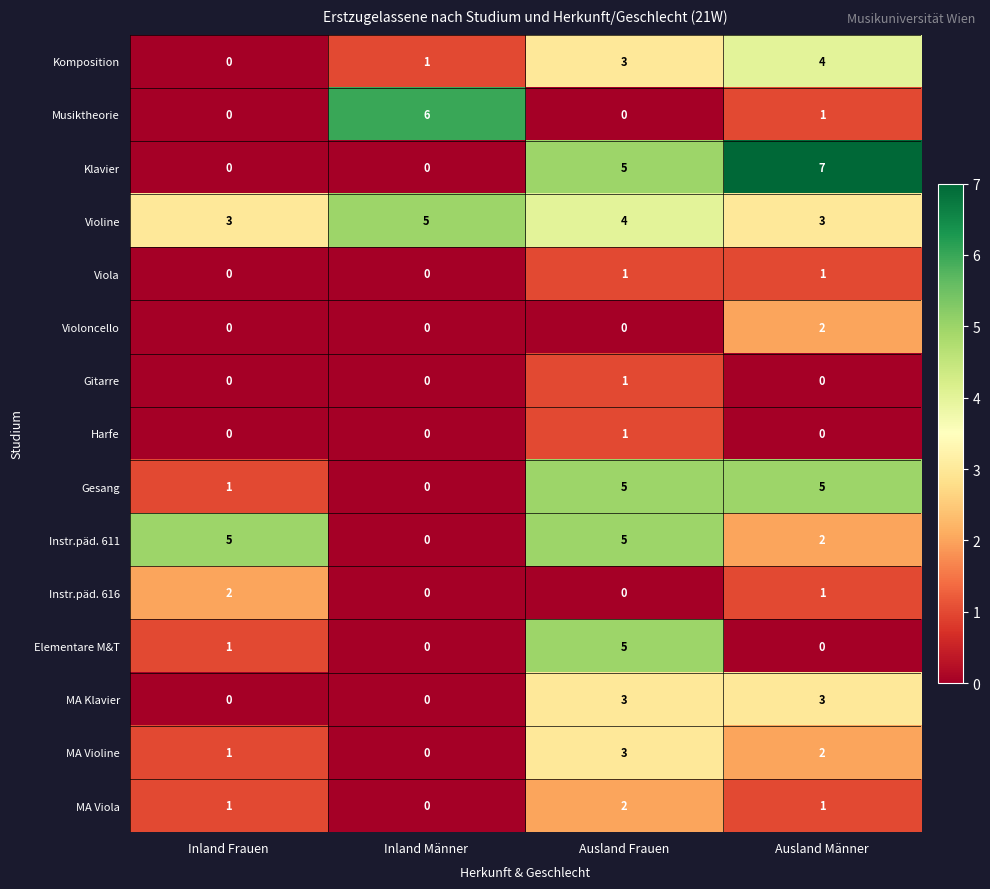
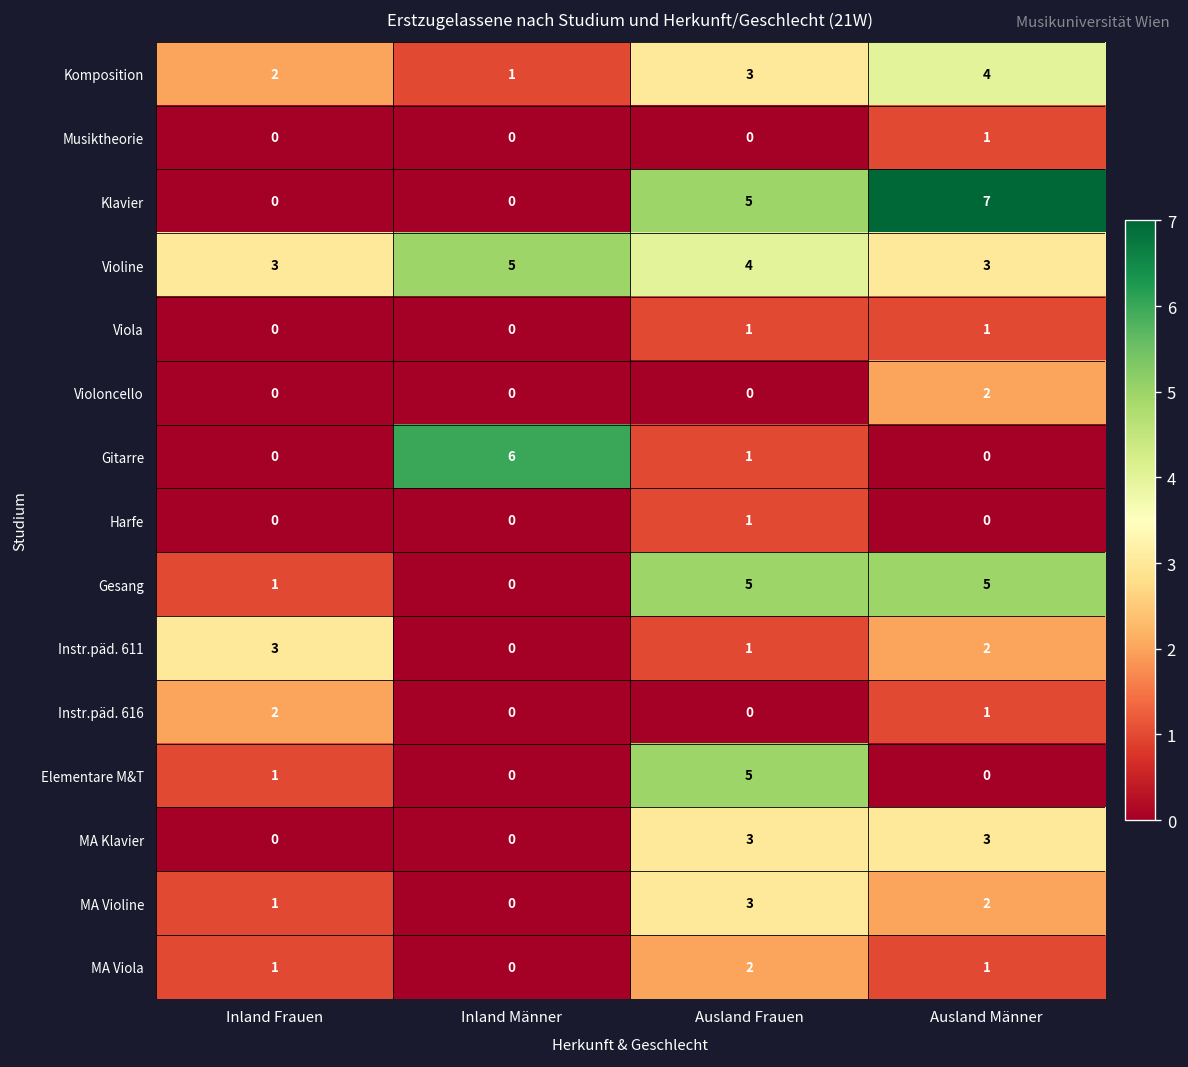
Komposition, Inland Frauen: 0 -> 2
Musiktheorie, Inland Männer: 6 -> 0
Gitarre, Inland Männer: 0 -> 6
Instr.päd. 611, Inland Frauen: 5 -> 3
Instr.päd. 611, Ausland Frauen: 5 -> 1
